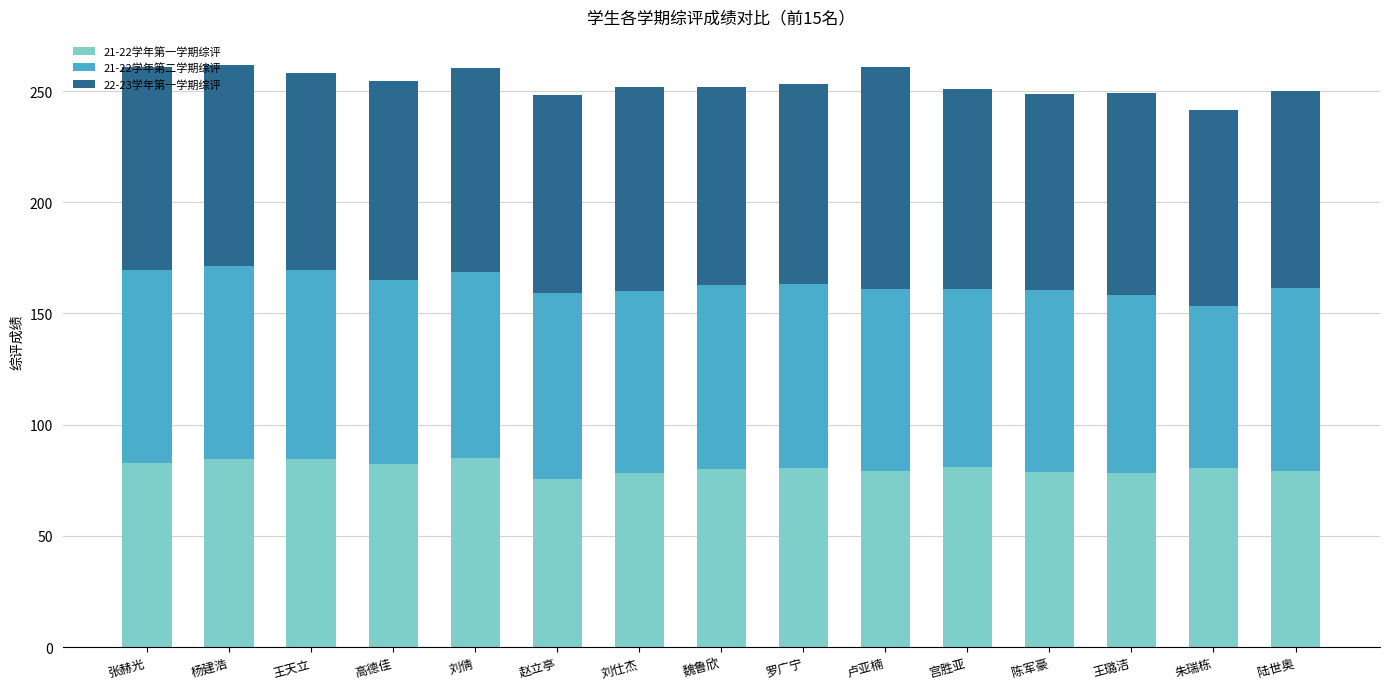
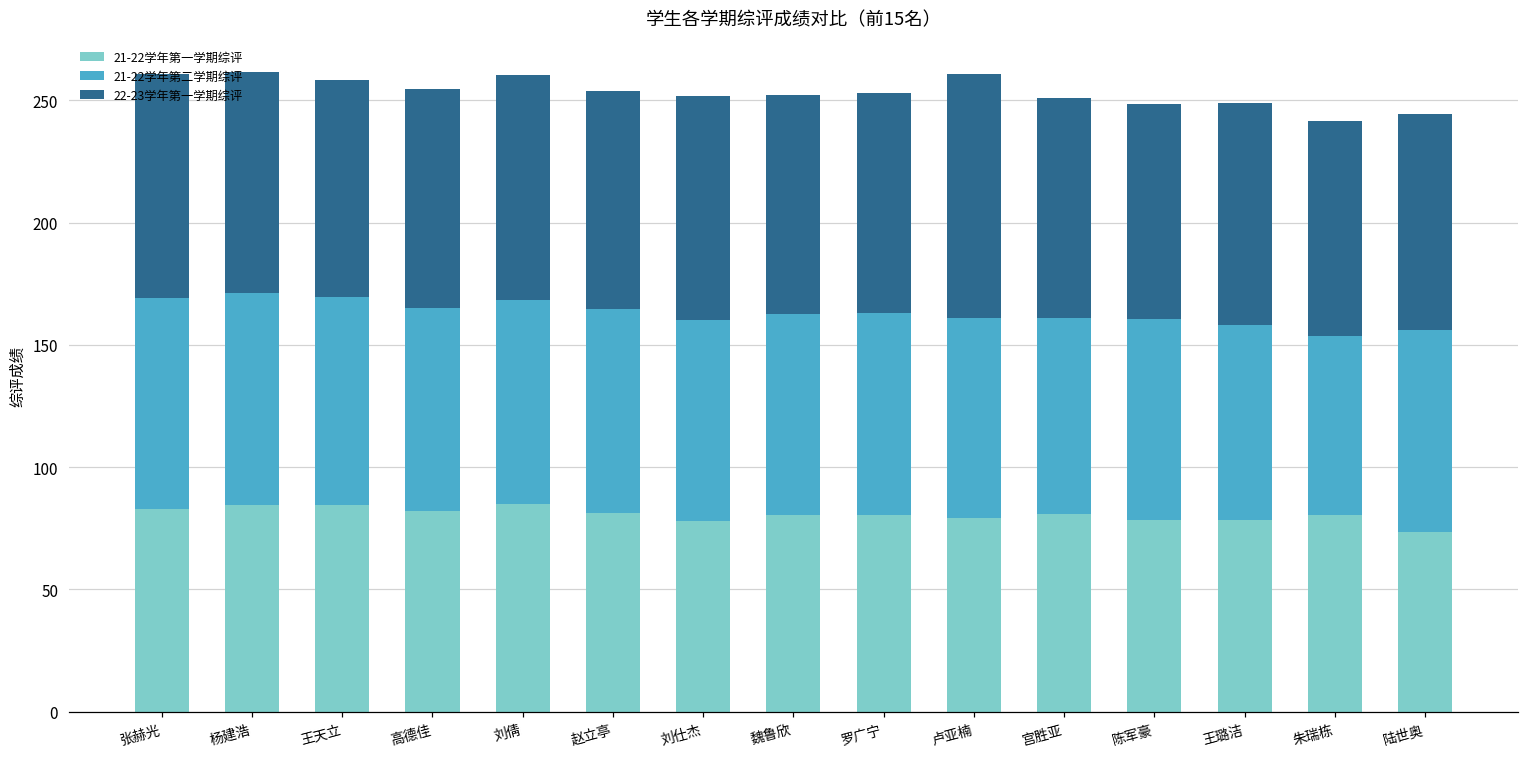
21-22学年第一学期综评, 赵立亭: 76 -> 81
21-22学年第一学期综评, 陆世奥: 79 -> 73
